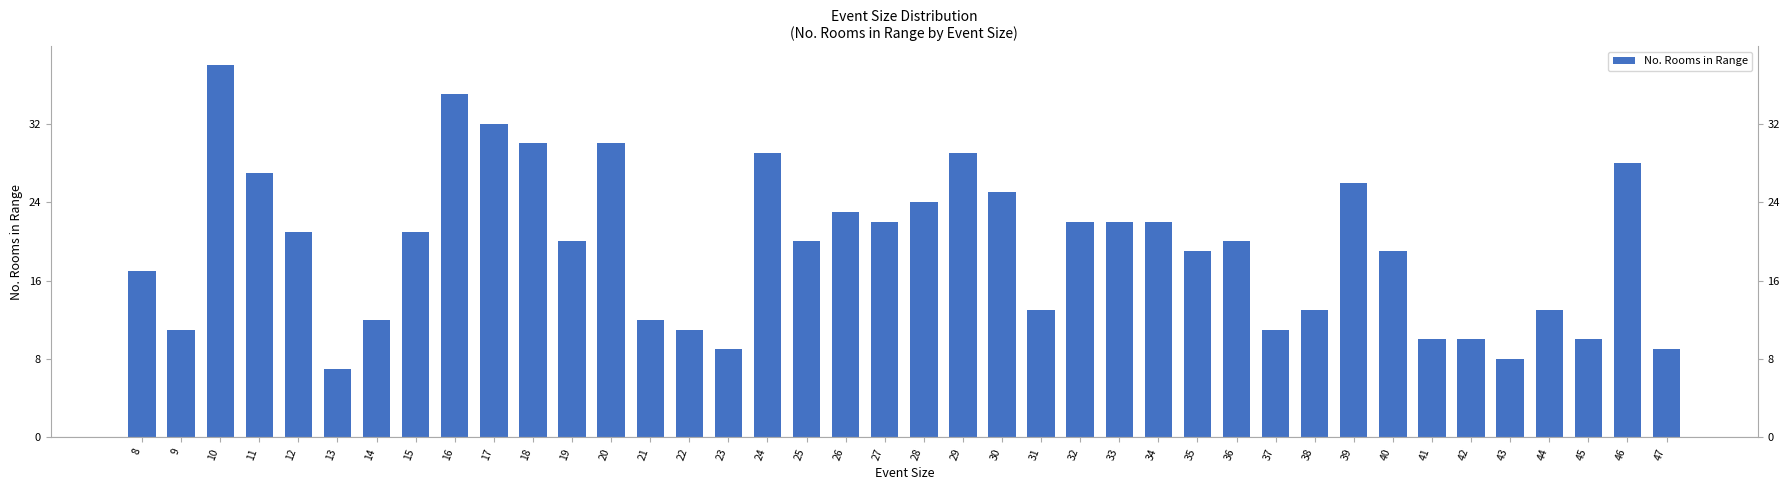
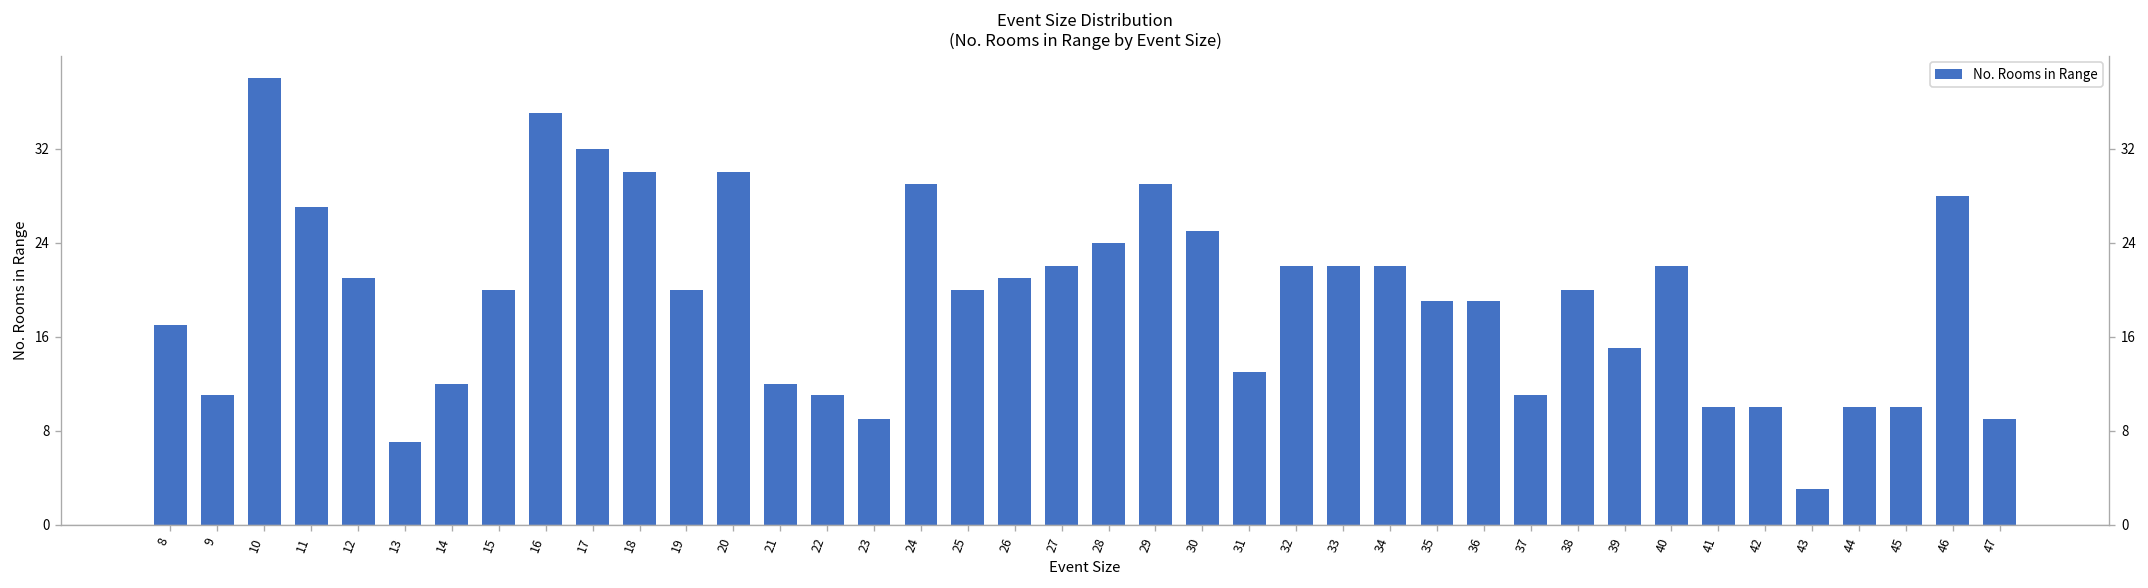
15: 21 -> 20
26: 23 -> 21
36: 20 -> 19
38: 13 -> 20
39: 26 -> 15
40: 19 -> 22
43: 8 -> 3
44: 13 -> 10
